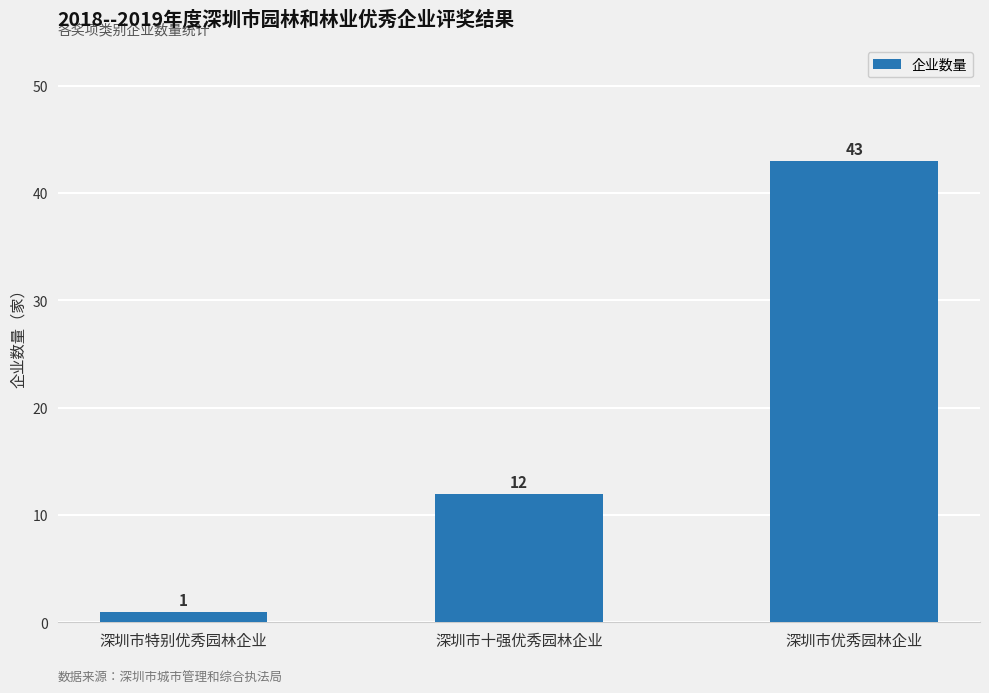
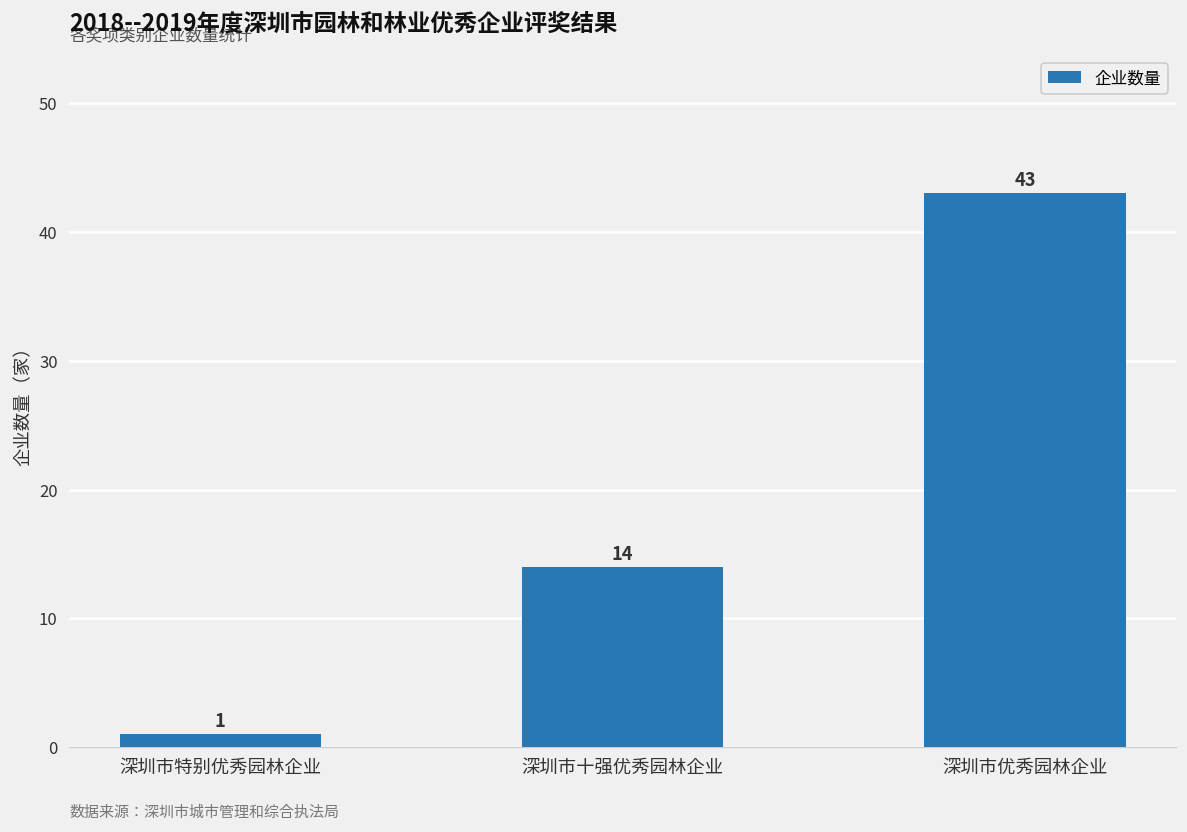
深圳市十强优秀园林企业: 12 -> 14
